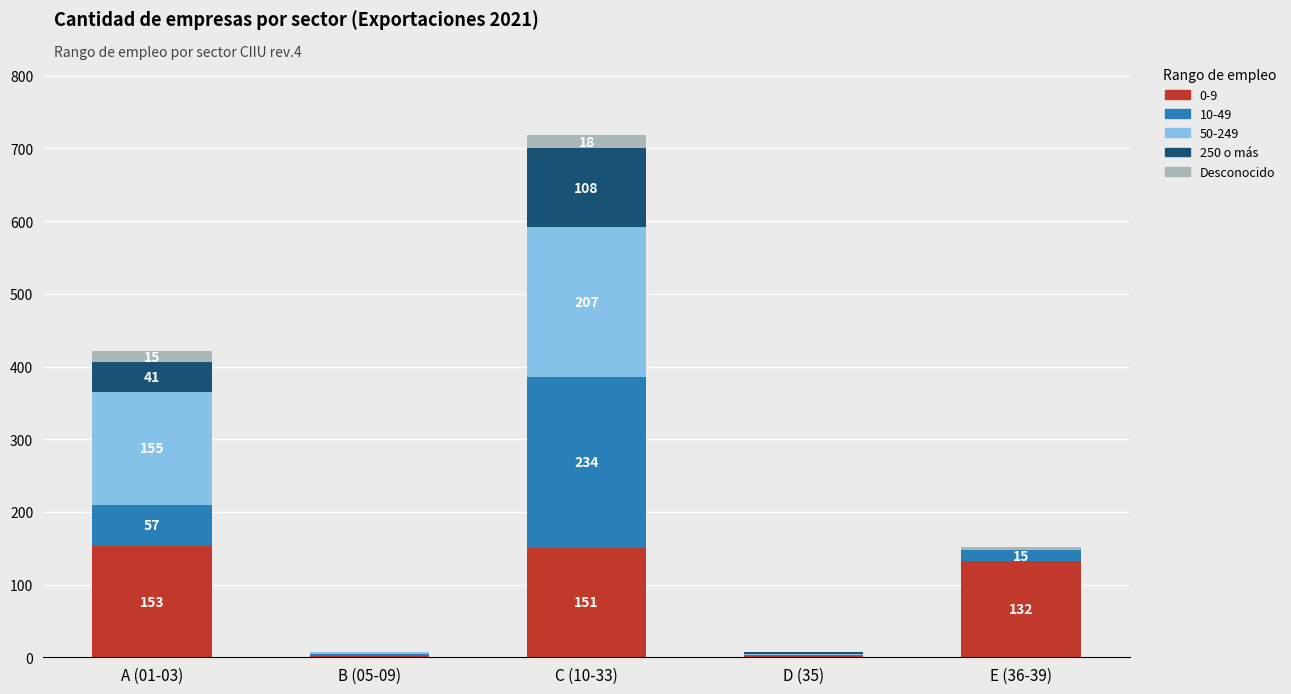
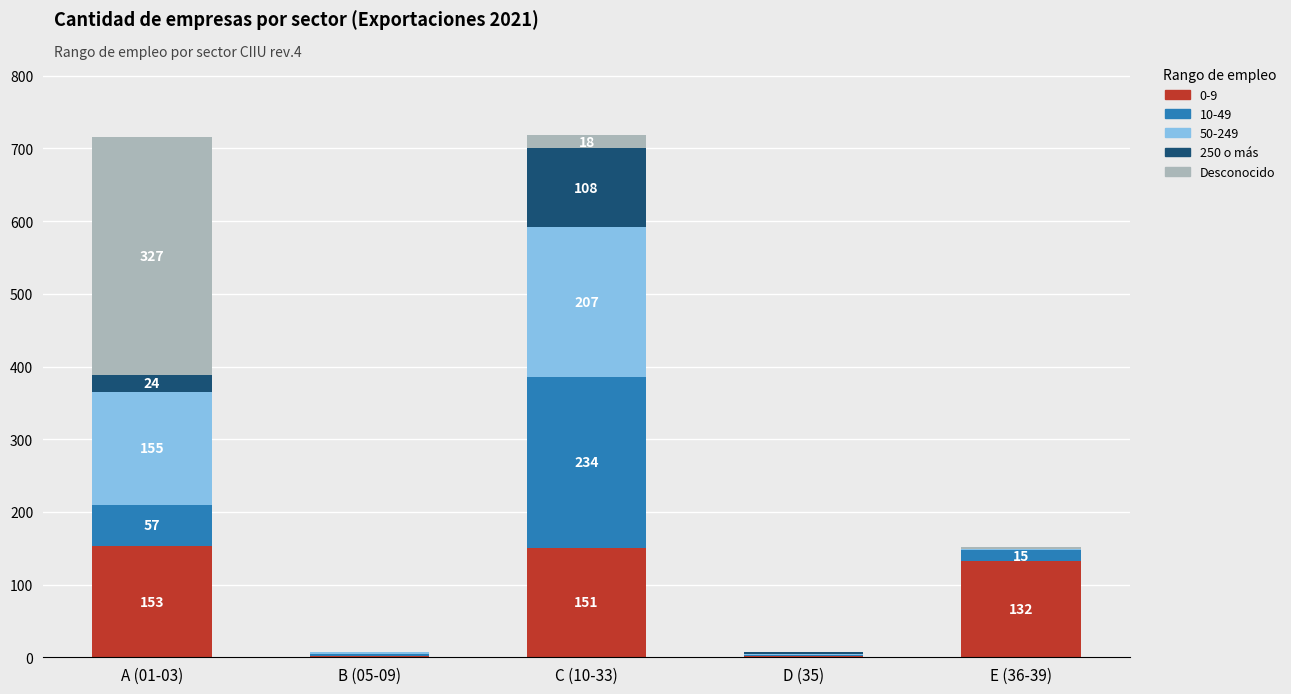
250 o más, A (01-03): 41 -> 24
Desconocido, A (01-03): 15 -> 327
